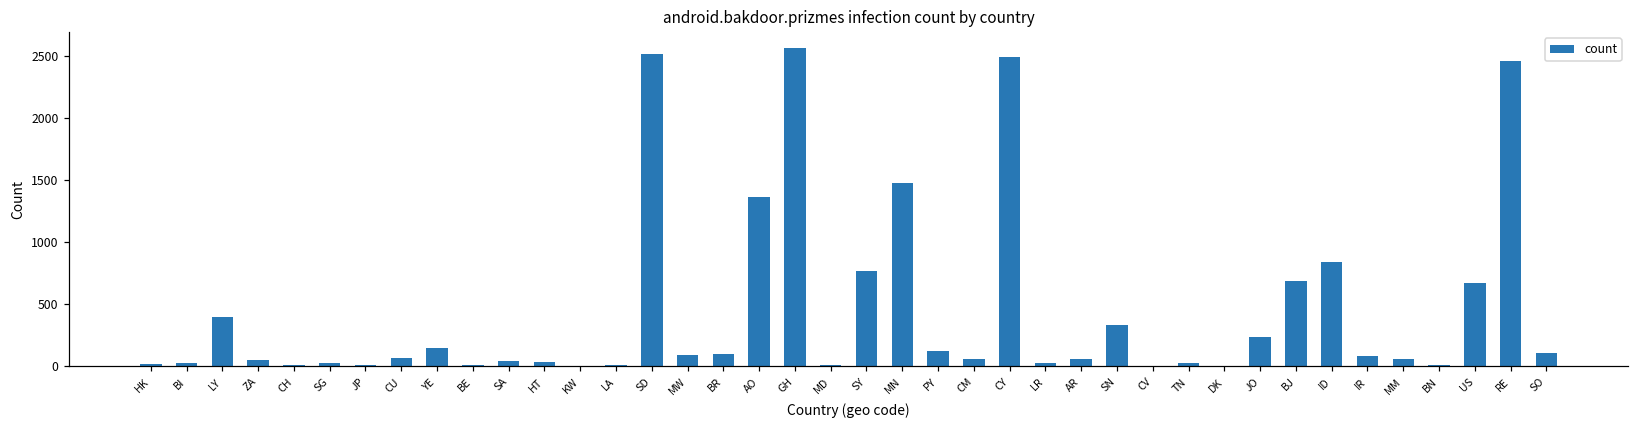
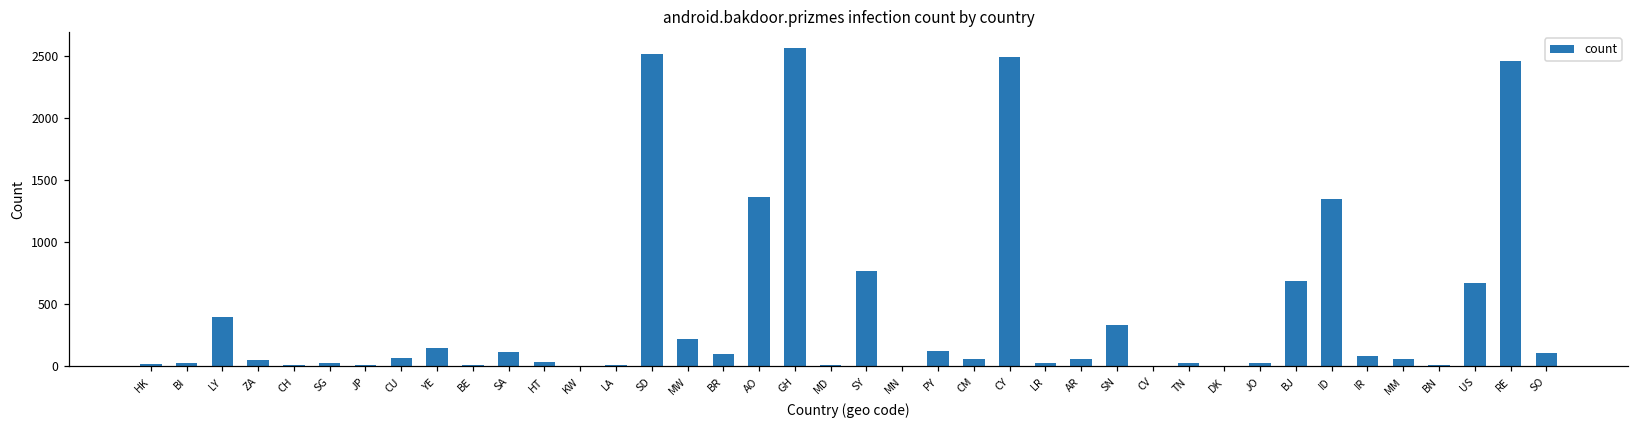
SA: 40 -> 120
MW: 90 -> 220
MN: 1480 -> 0
JO: 240 -> 30
ID: 840 -> 1350
